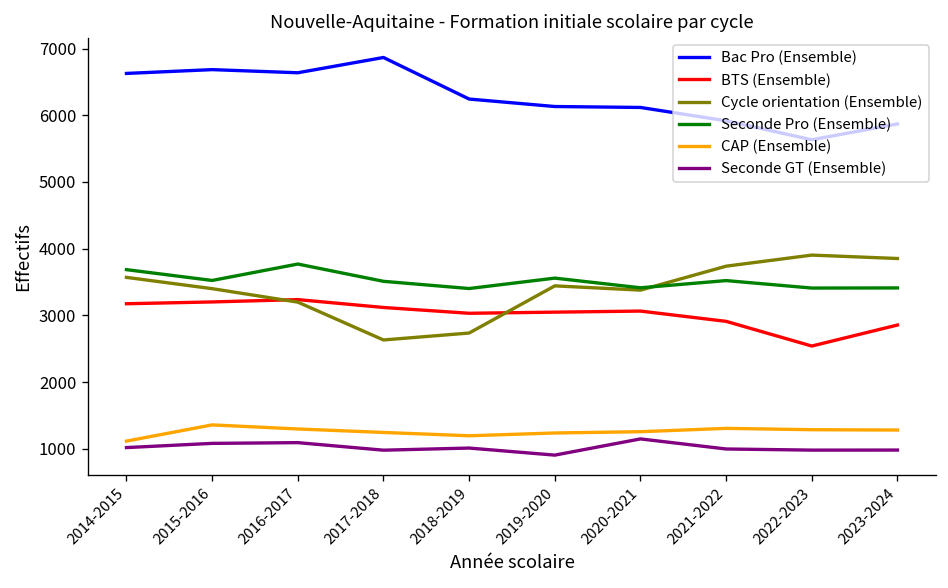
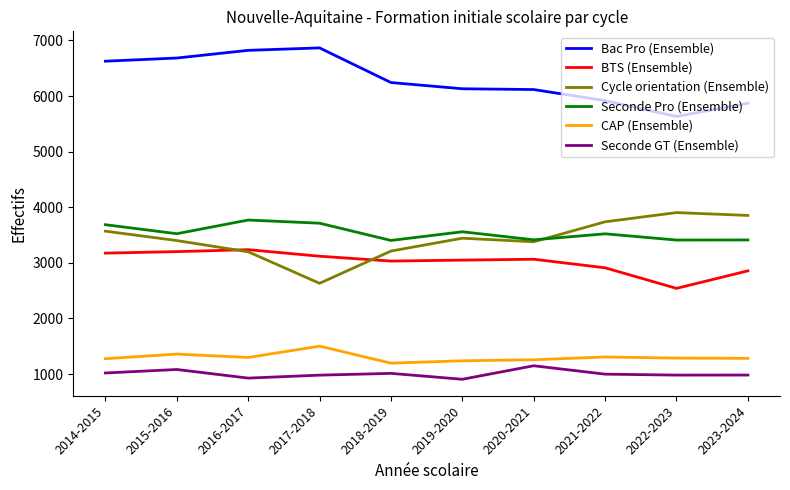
CAP (Ensemble), 2014-2015: 1100 -> 1300
Bac Pro (Ensemble), 2016-2017: 6600 -> 6800
Seconde GT (Ensemble), 2016-2017: 1100 -> 900
Seconde Pro (Ensemble), 2017-2018: 3500 -> 3700
CAP (Ensemble), 2017-2018: 1200 -> 1500
Cycle orientation (Ensemble), 2018-2019: 2700 -> 3200
